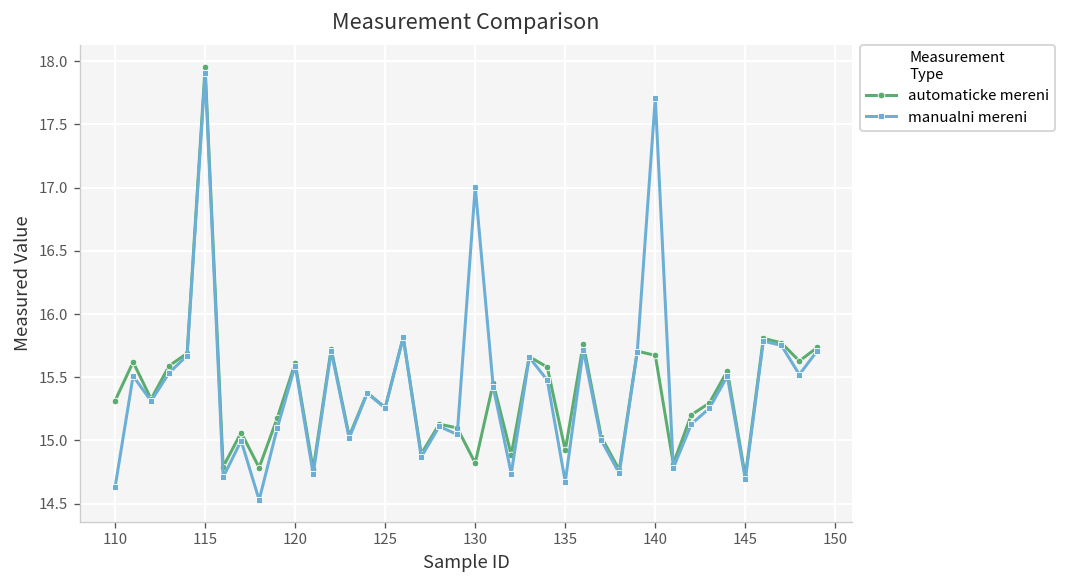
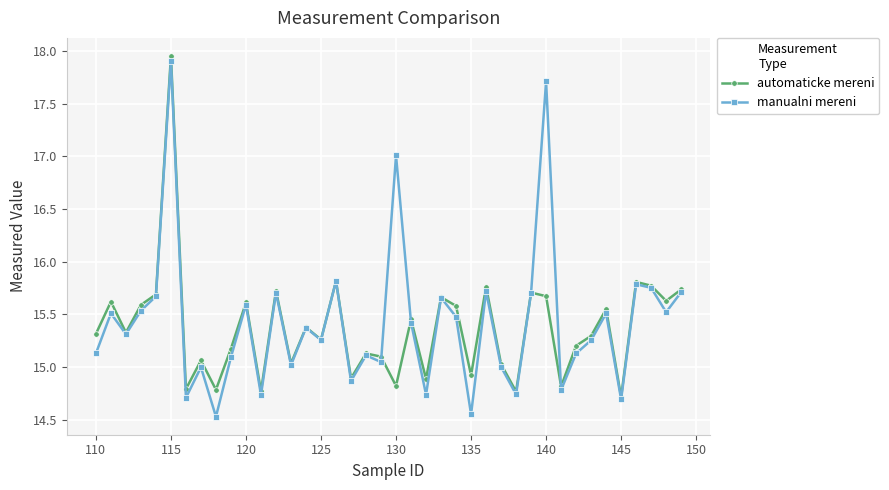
manualni mereni, 110: 14.63 -> 15.13
manualni mereni, 135: 14.67 -> 14.55
